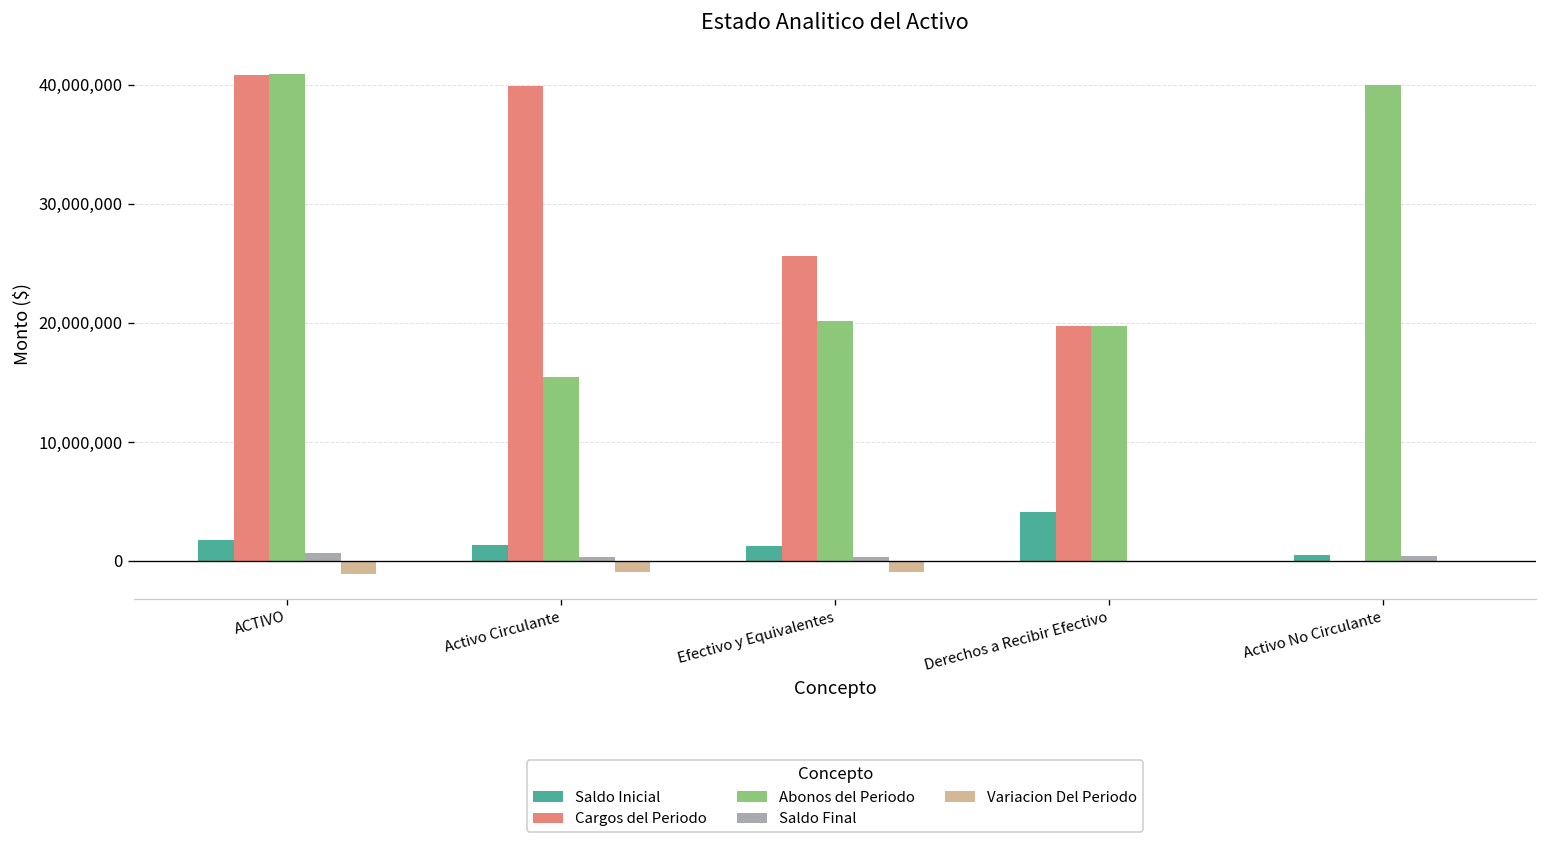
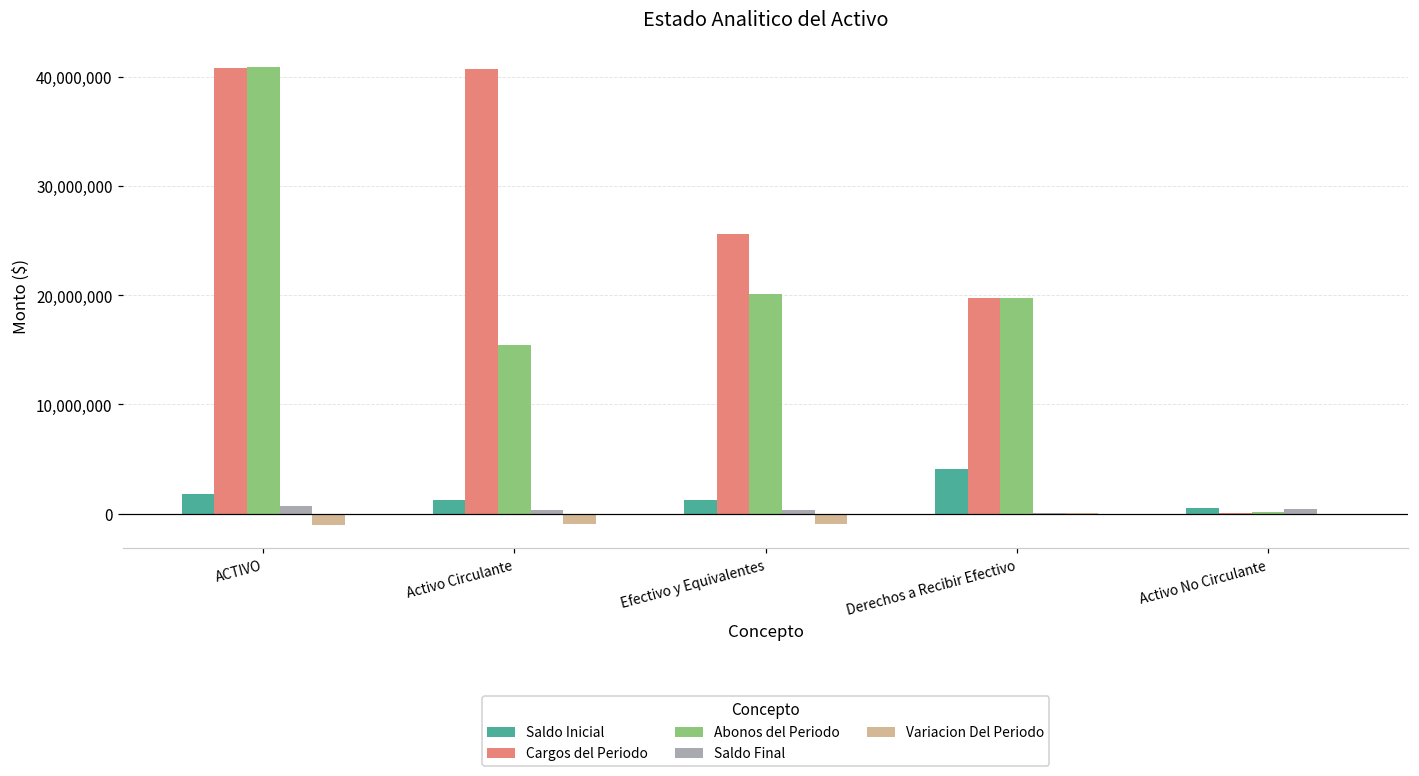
Cargos del Periodo, Activo Circulante: 40,000,000 -> 41,000,000
Abonos del Periodo, Activo No Circulante: 40,000,000 -> 0
